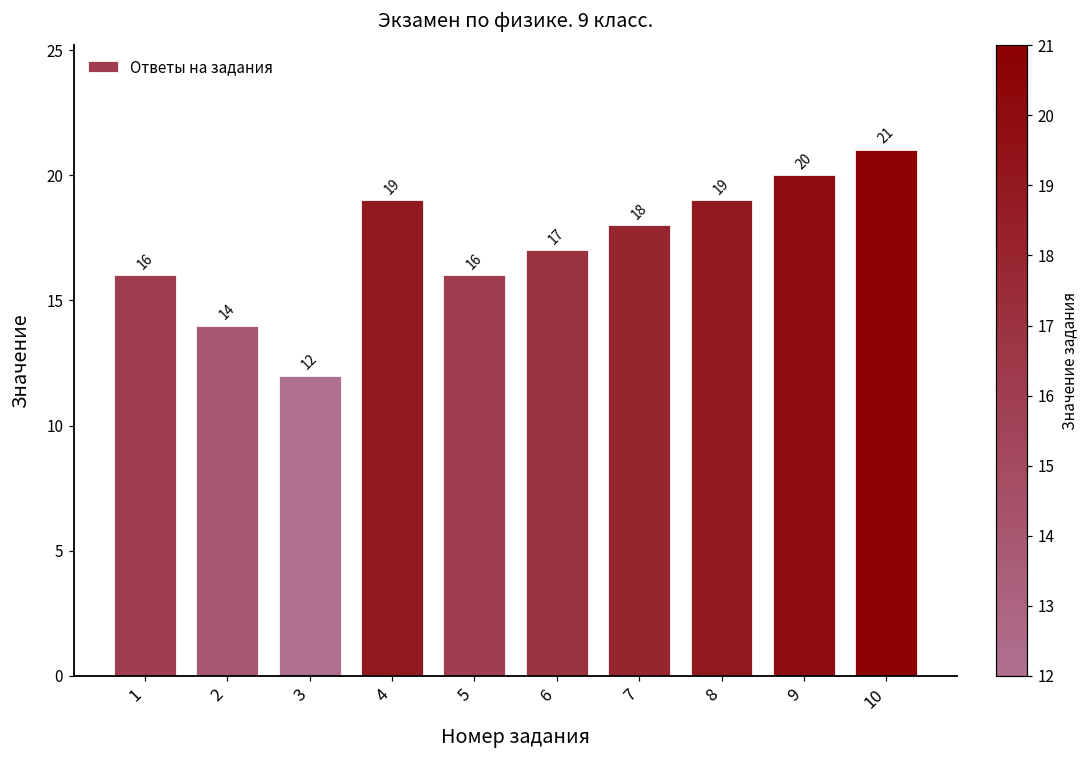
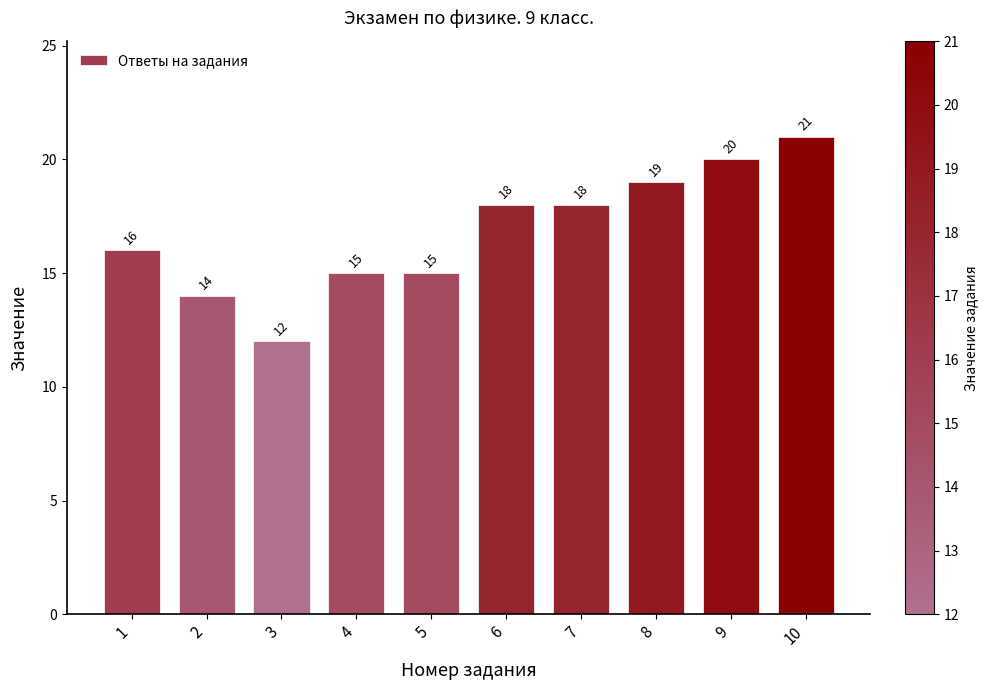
4: 19 -> 15
5: 16 -> 15
6: 17 -> 18
